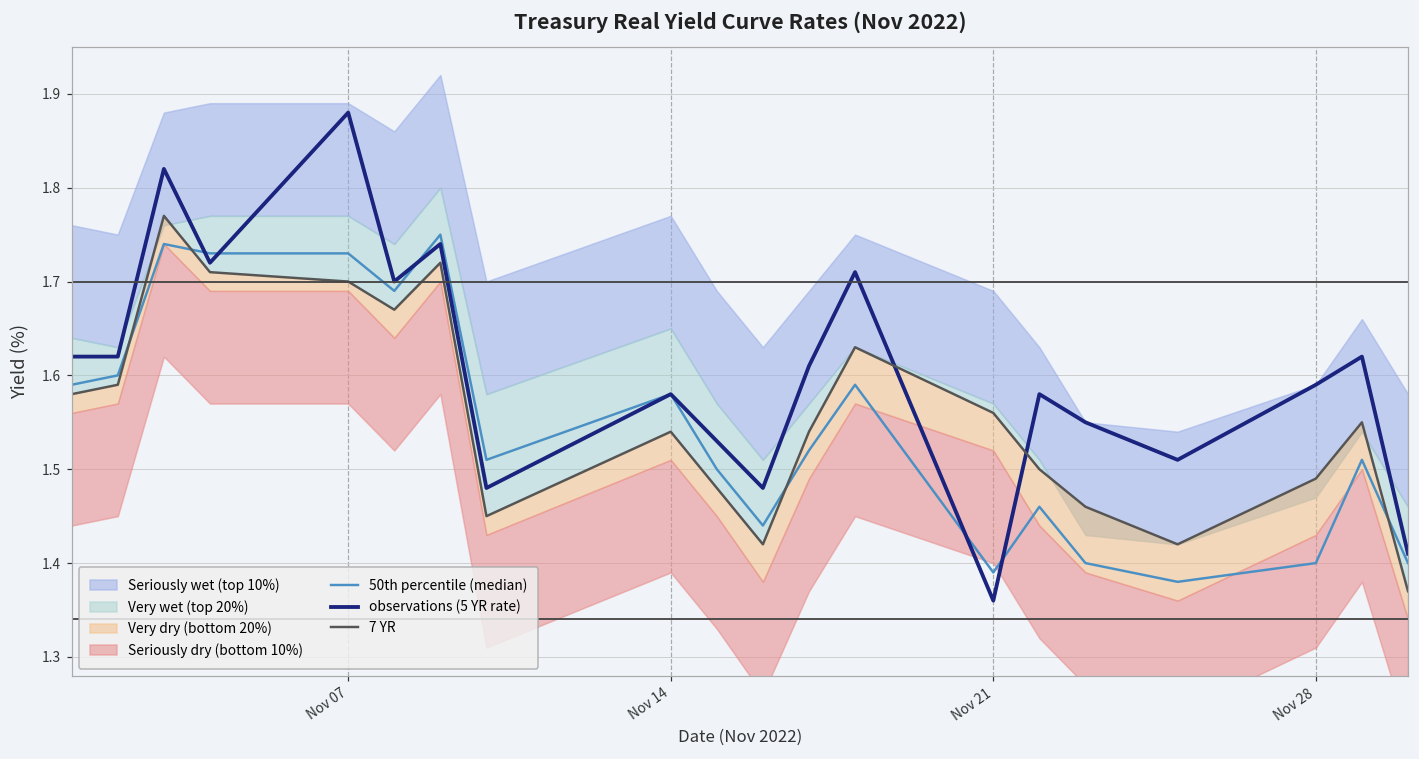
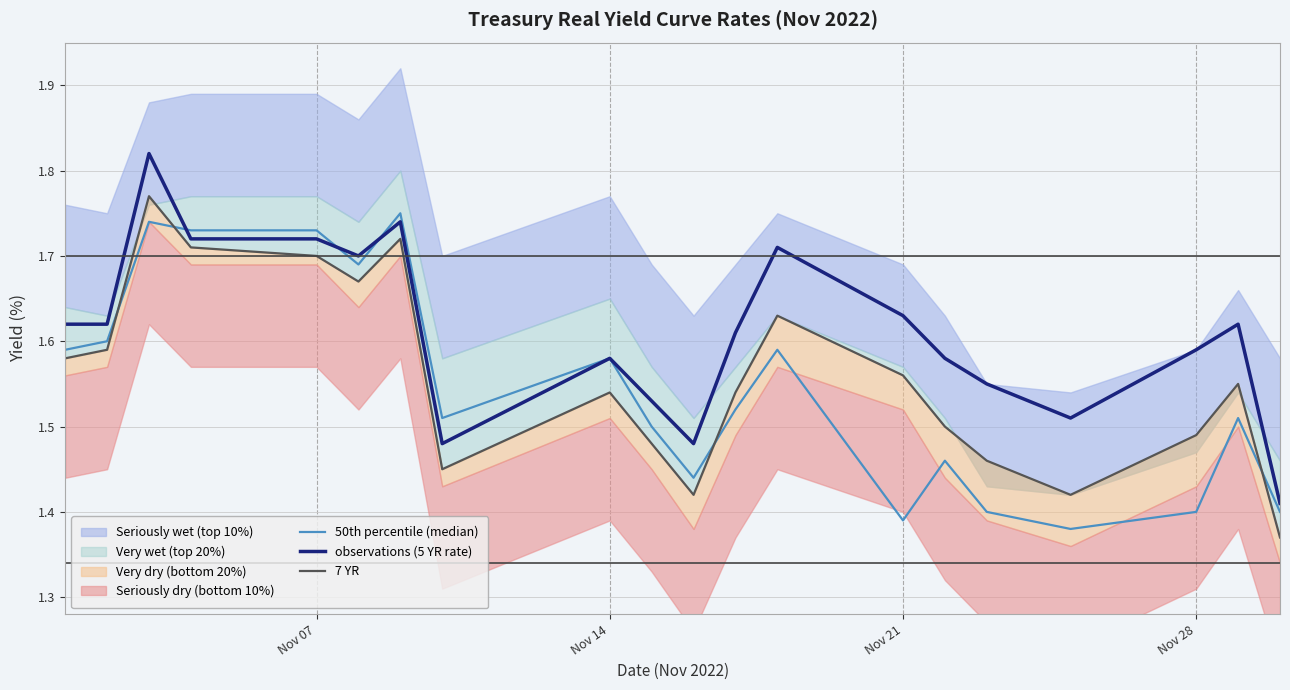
observations (5 YR rate), Nov 07: 1.88 -> 1.72
observations (5 YR rate), Nov 21: 1.36 -> 1.63
